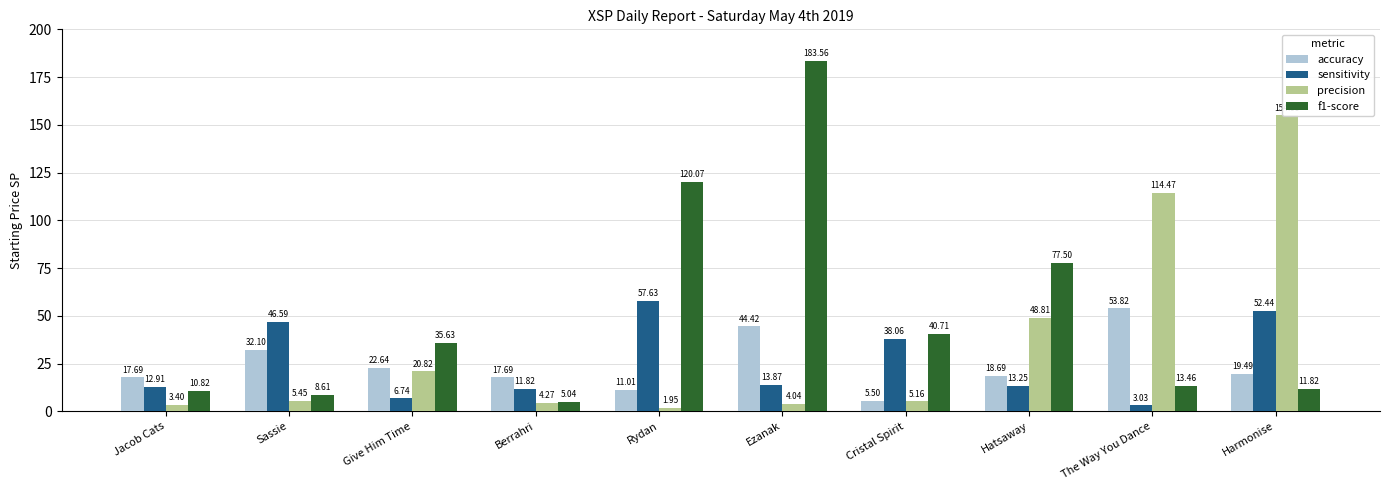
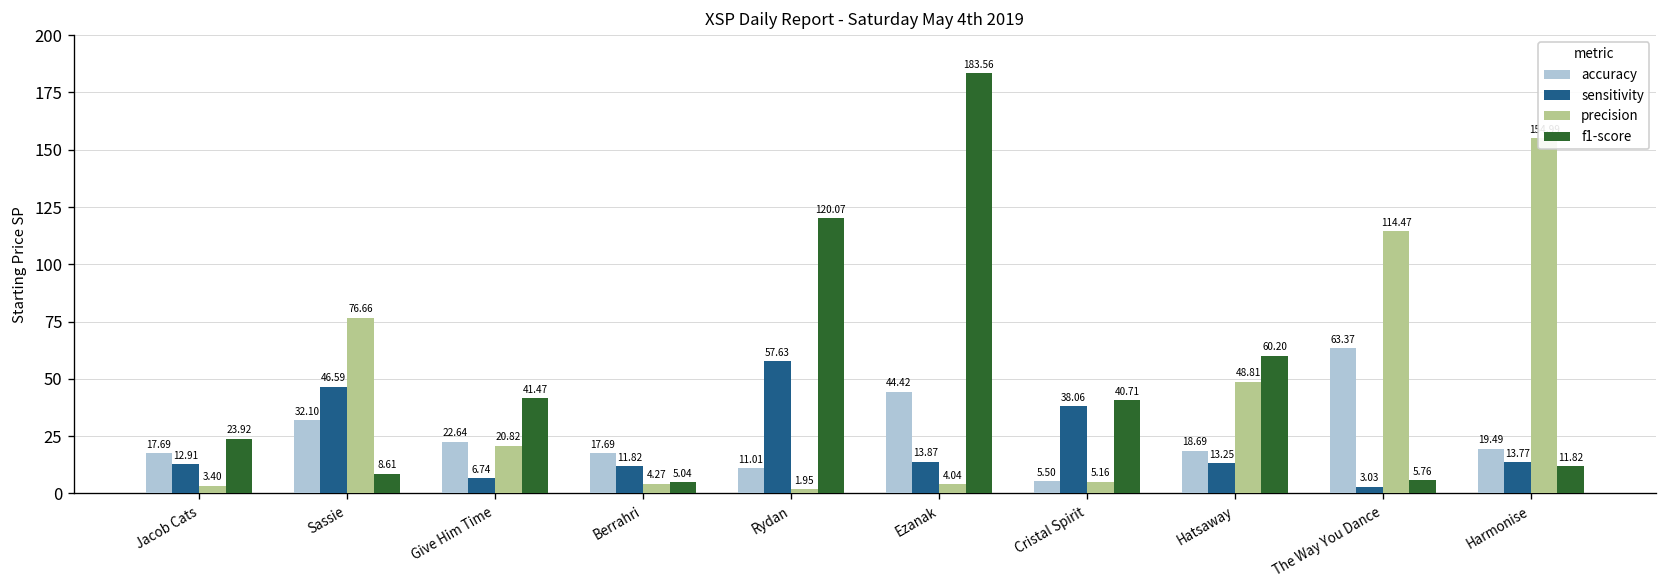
f1-score, Jacob Cats: 10.82 -> 23.92
precision, Sassie: 5.45 -> 76.66
f1-score, Give Him Time: 35.63 -> 41.47
f1-score, Hatsaway: 77.50 -> 60.20
accuracy, The Way You Dance: 53.82 -> 63.37
f1-score, The Way You Dance: 13.46 -> 5.76
sensitivity, Harmonise: 52.44 -> 13.77
